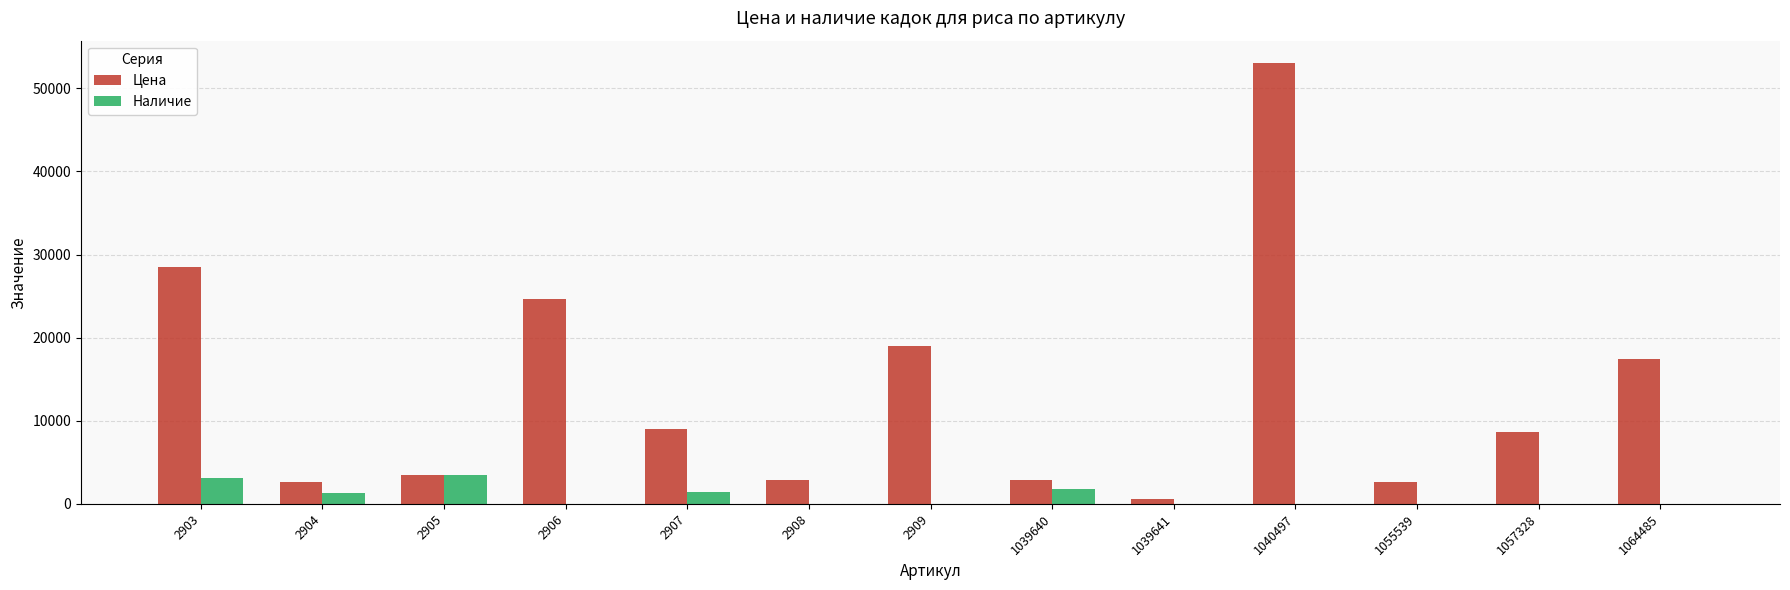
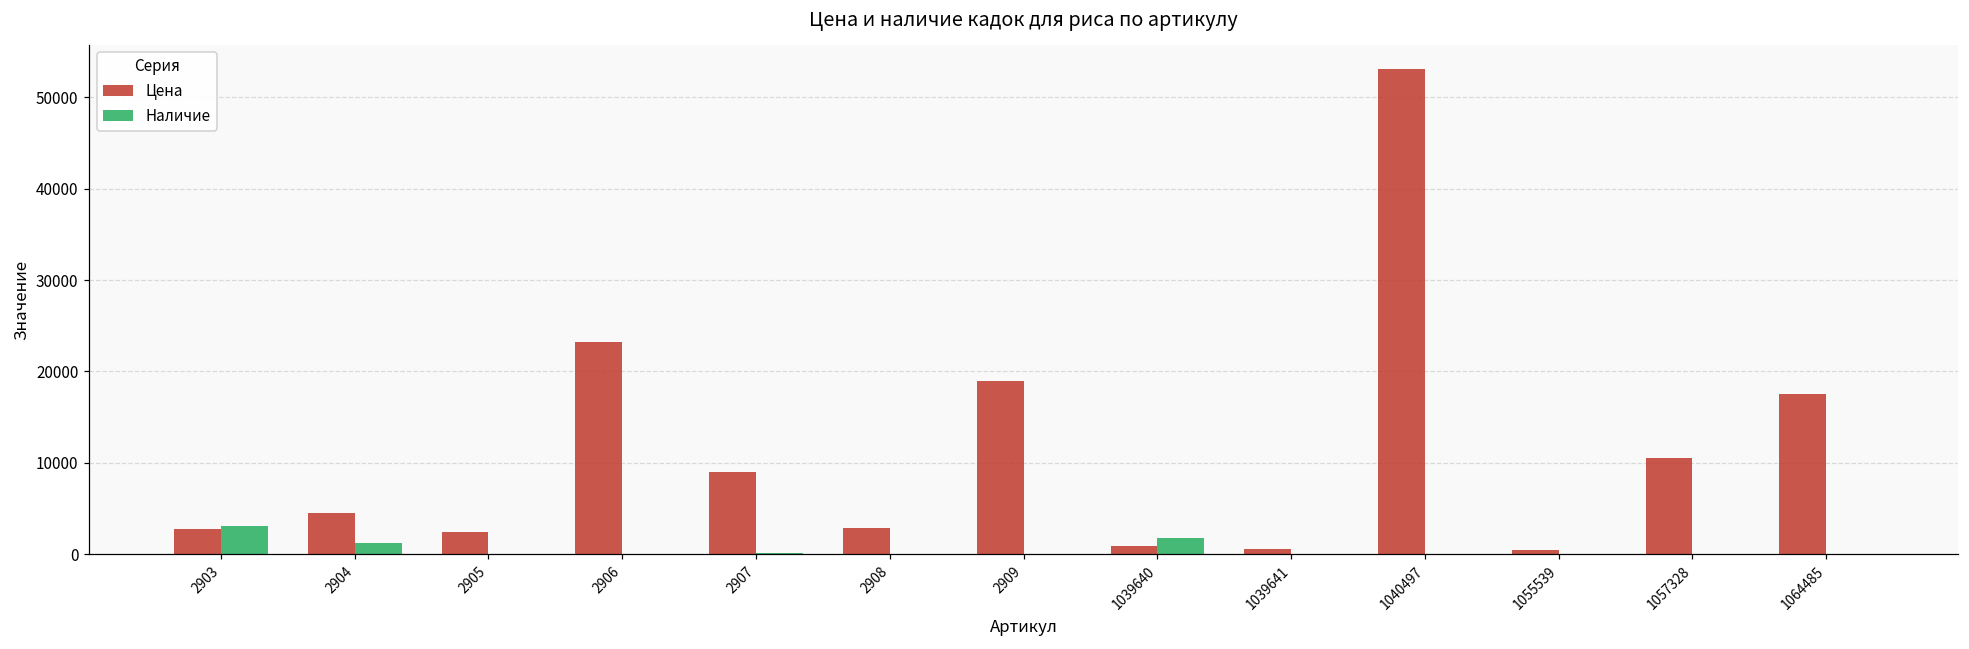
Цена, 2903: 29000 -> 3000
Цена, 2904: 3000 -> 5000
Цена, 2905: 4000 -> 2000
Наличие, 2905: 4000 -> 0
Цена, 2906: 25000 -> 23000
Наличие, 2907: 1000 -> 0
Цена, 1039640: 3000 -> 1000
Цена, 1055539: 3000 -> 0
Цена, 1057328: 9000 -> 11000
